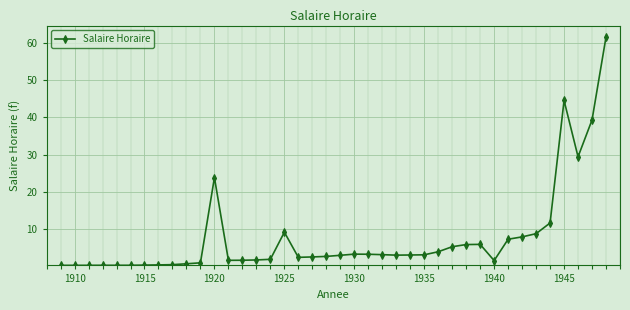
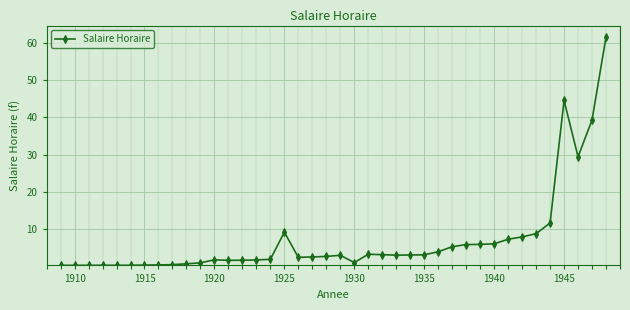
1920: 24 -> 2
1930: 3 -> 1
1940: 2 -> 6
